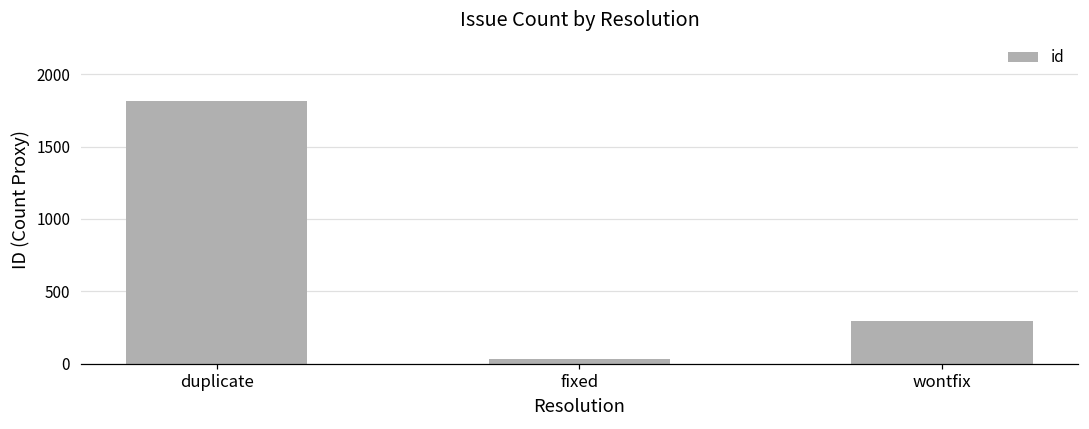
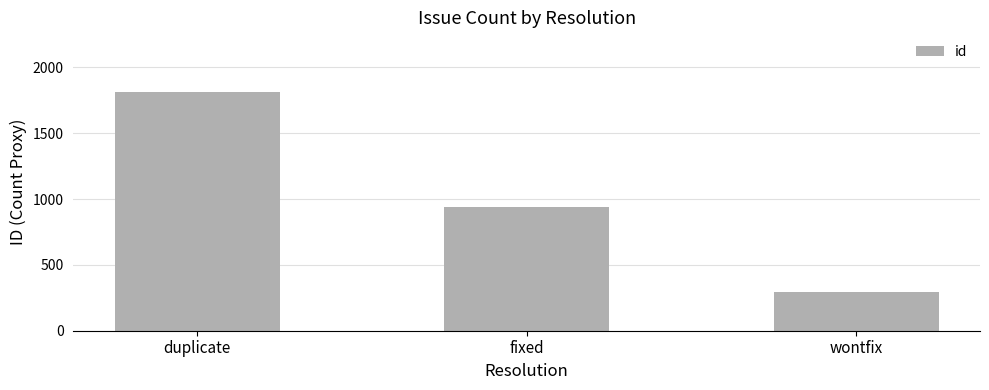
fixed: 40 -> 940
